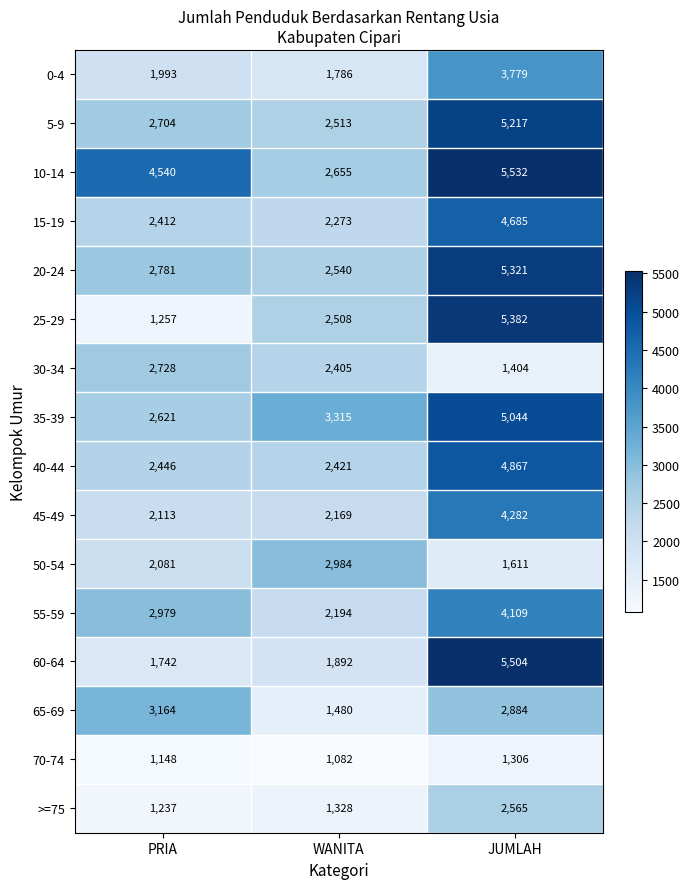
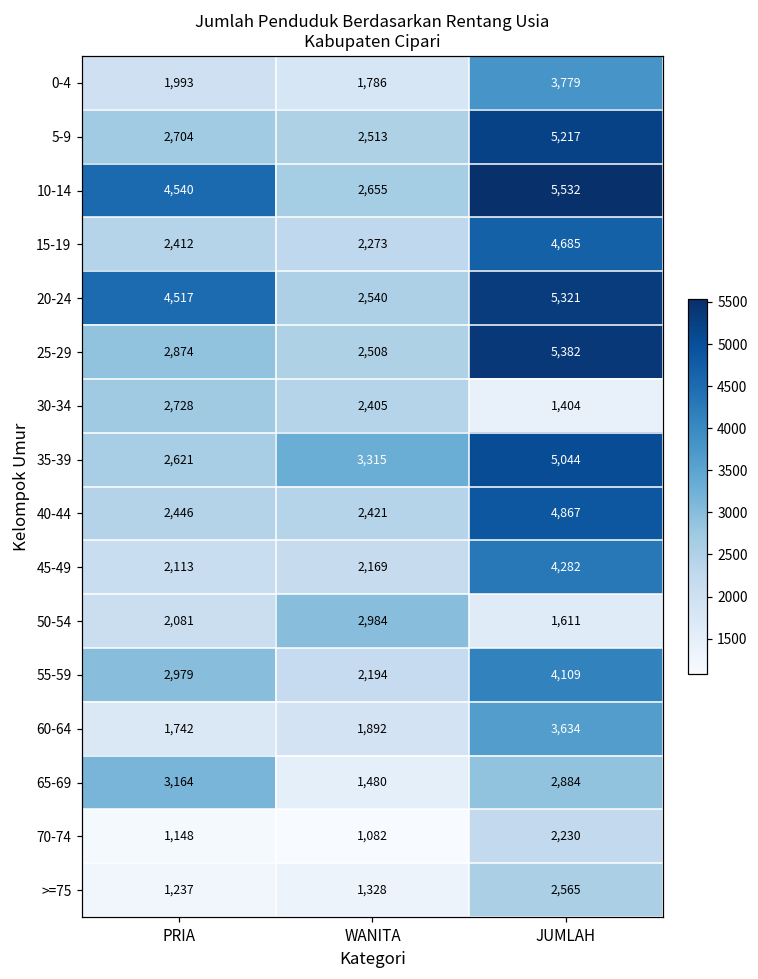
20-24, PRIA: 2,781 -> 4,517
25-29, PRIA: 1,257 -> 2,874
60-64, JUMLAH: 5,504 -> 3,634
70-74, JUMLAH: 1,306 -> 2,230
